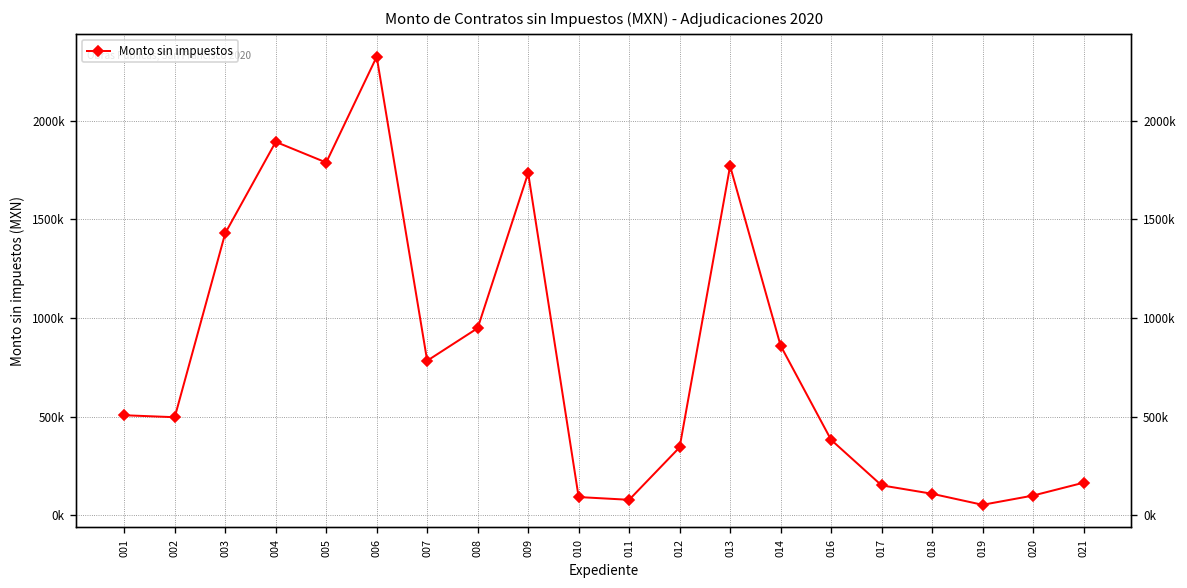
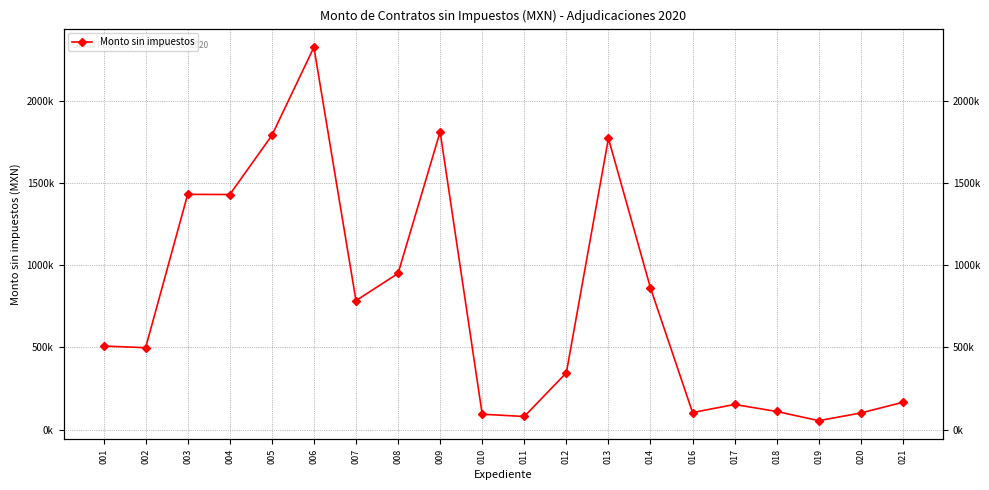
004: 1890000 -> 1430000
009: 1740000 -> 1810000
016: 380000 -> 100000
